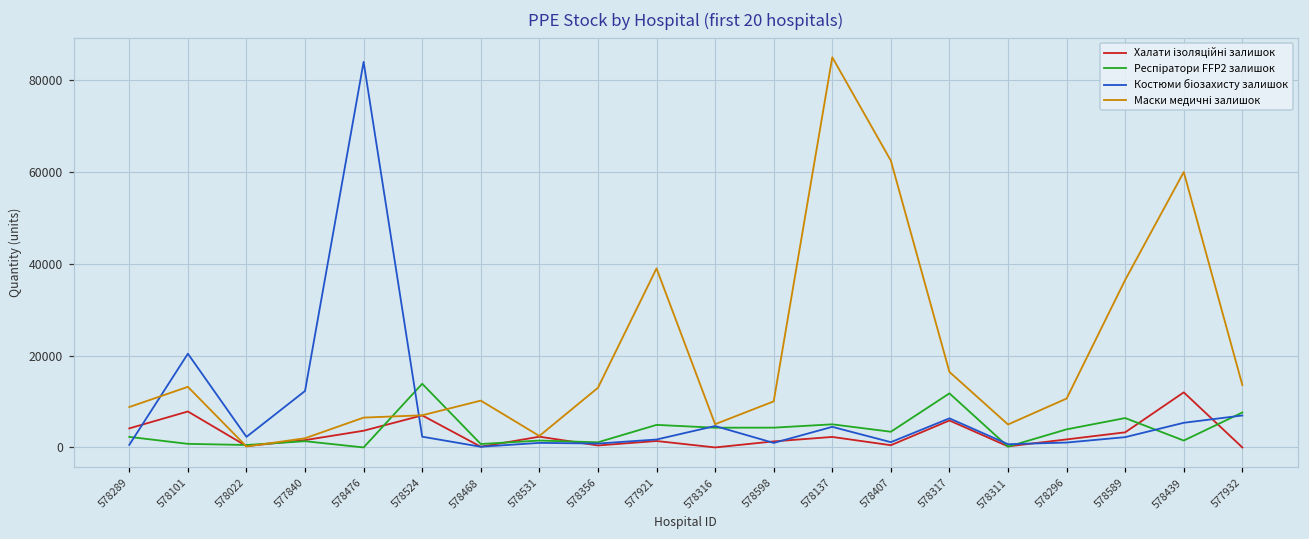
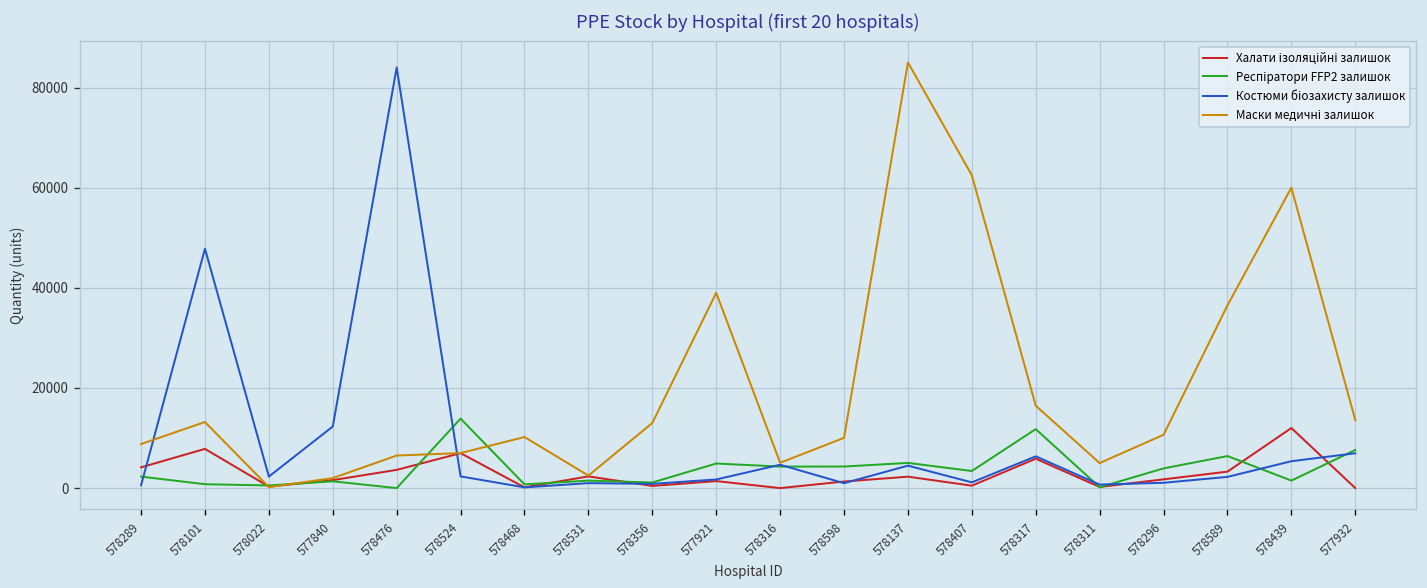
Костюми біозахисту залишок, 578101: 20000 -> 48000
